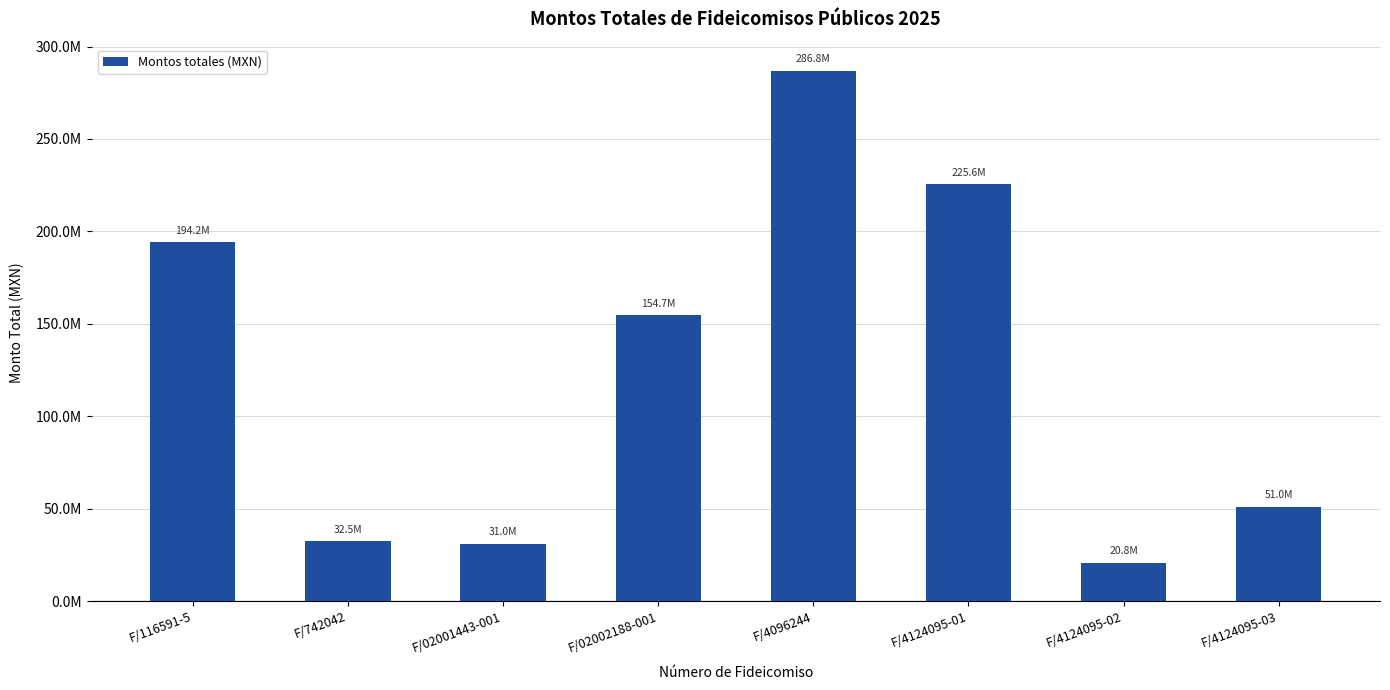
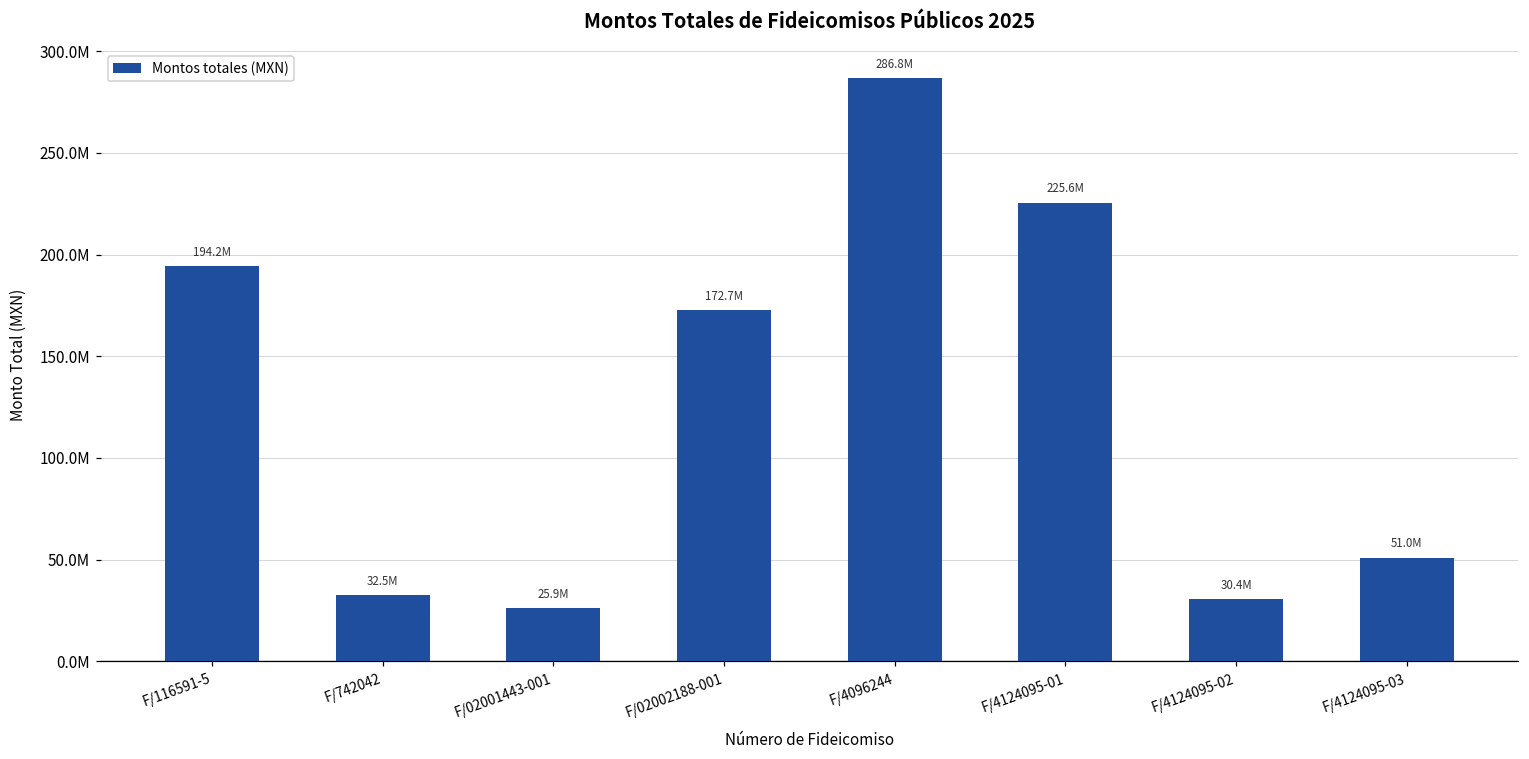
F/02001443-001: 31.0M -> 25.9M
F/02002188-001: 154.7M -> 172.7M
F/4124095-02: 20.8M -> 30.4M
